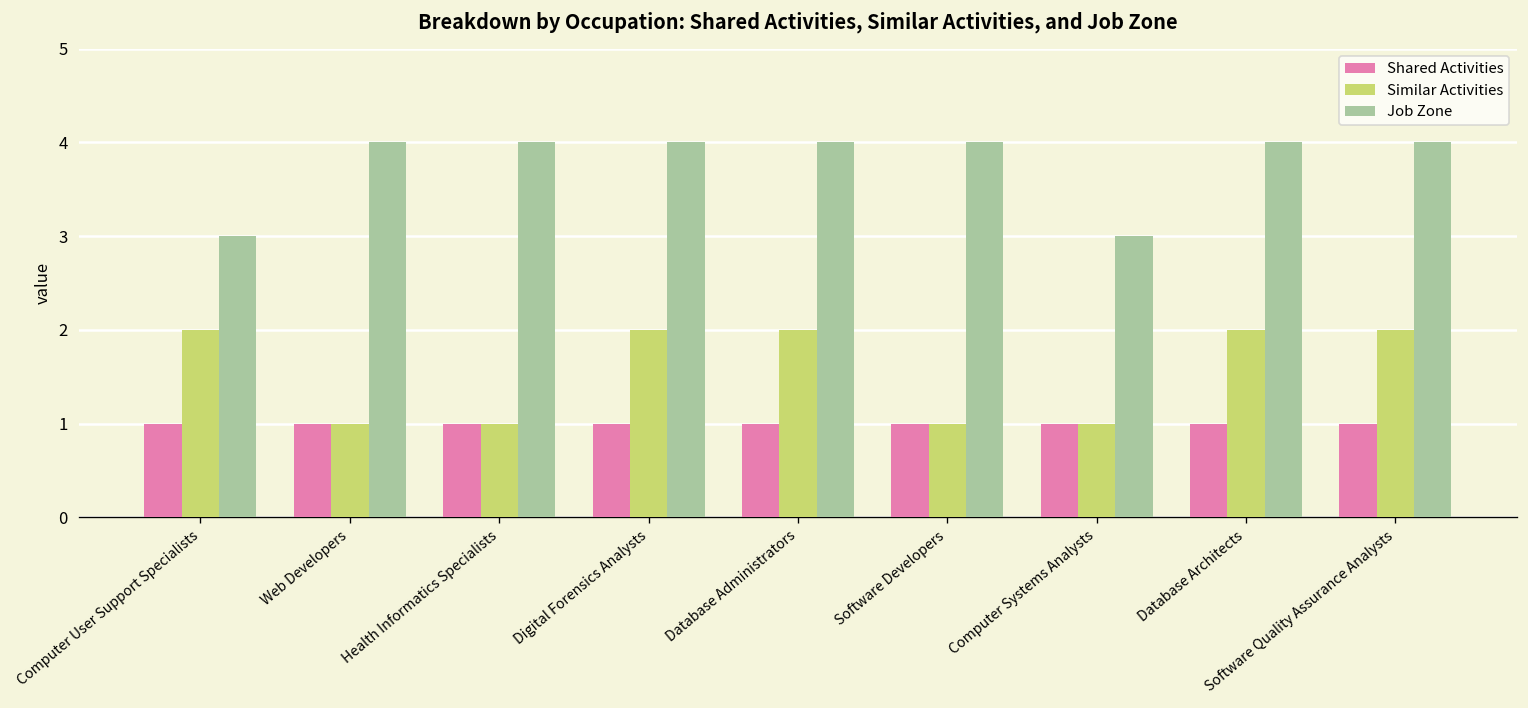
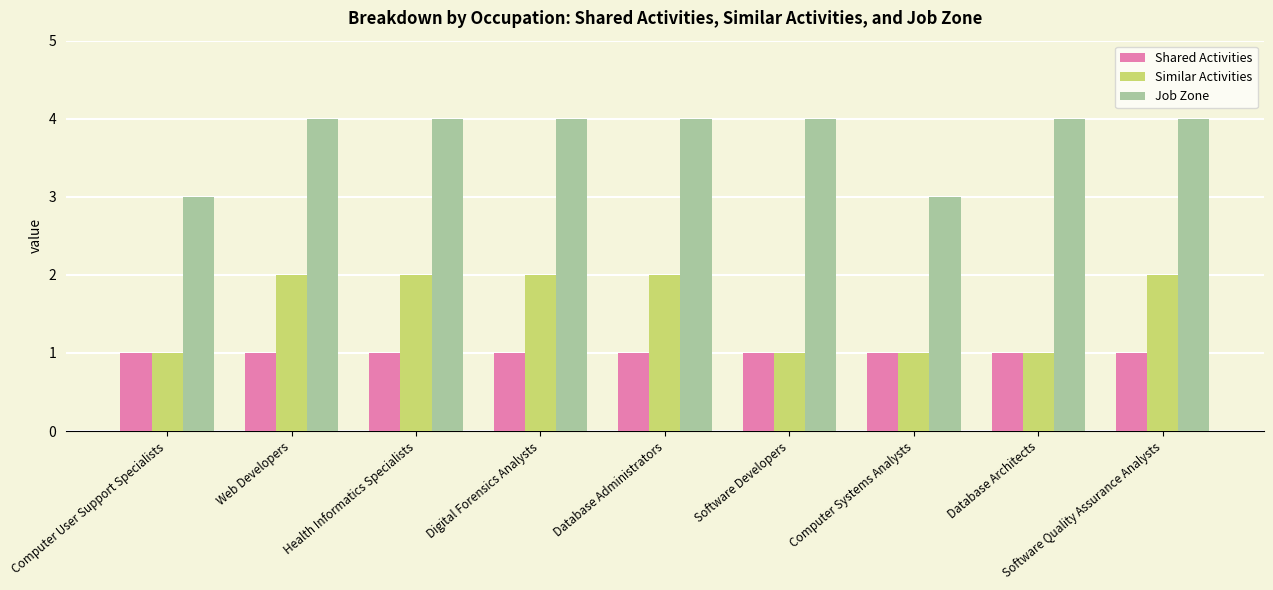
Similar Activities, Computer User Support Specialists: 2 -> 1
Similar Activities, Web Developers: 1 -> 2
Similar Activities, Health Informatics Specialists: 1 -> 2
Similar Activities, Database Architects: 2 -> 1
